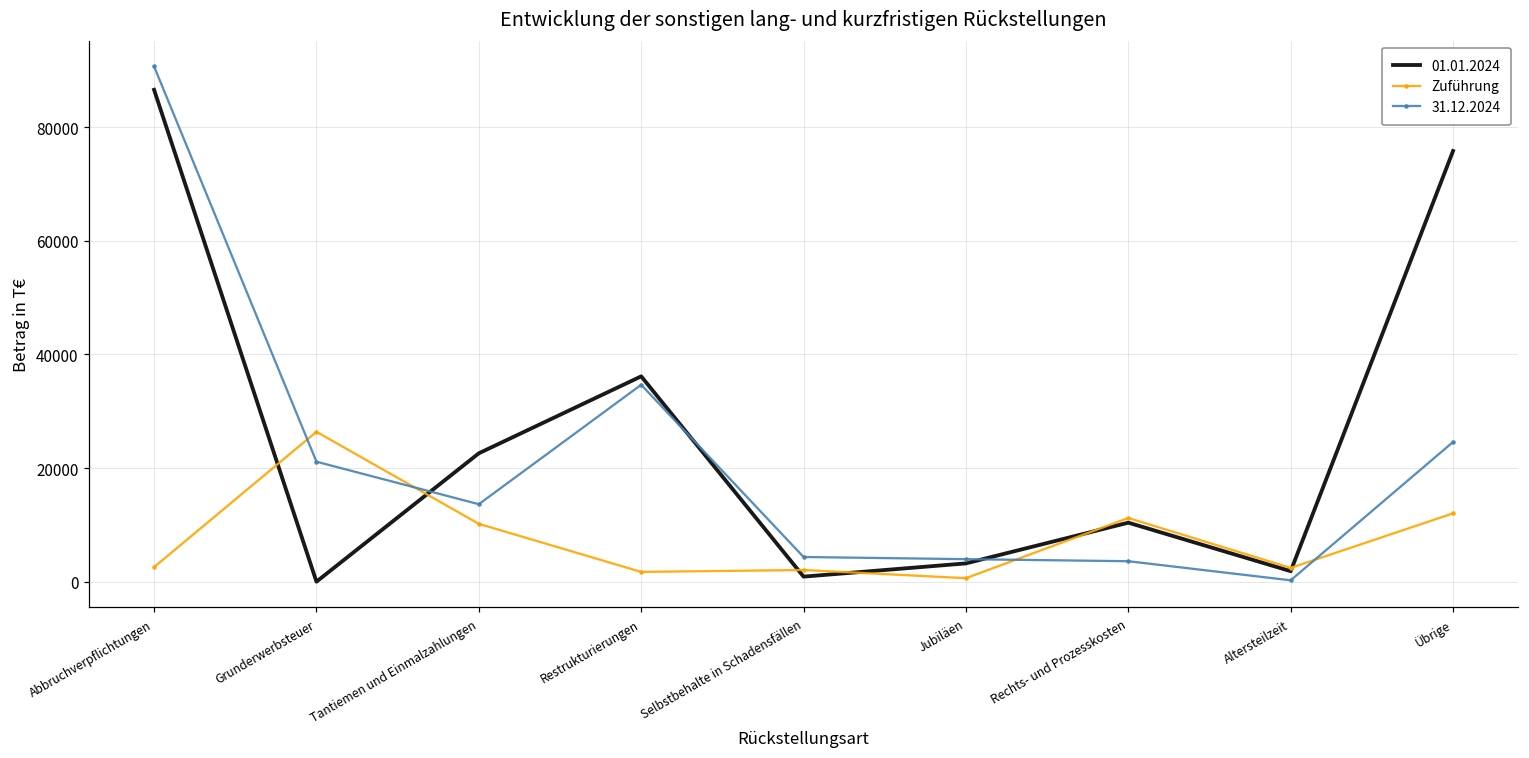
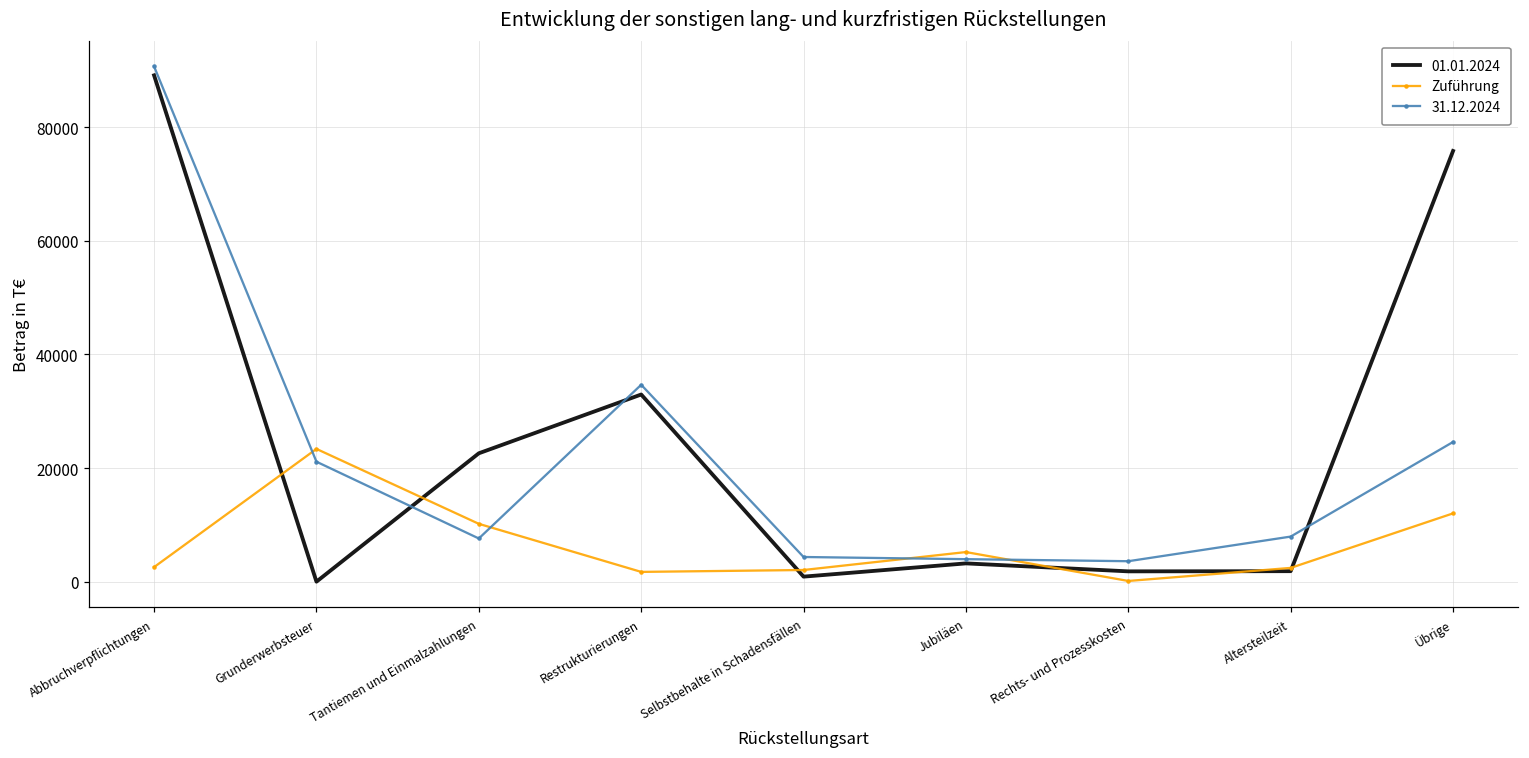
01.01.2024, Abbruchverpflichtungen: 87000 -> 89000
Zuführung, Grunderwerbsteuer: 26000 -> 23000
31.12.2024, Tantiemen und Einmalzahlungen: 14000 -> 8000
01.01.2024, Restrukturierungen: 36000 -> 33000
Zuführung, Jubiläen: 1000 -> 5000
01.01.2024, Rechts- und Prozesskosten: 10000 -> 2000
Zuführung, Rechts- und Prozesskosten: 11000 -> 0
31.12.2024, Altersteilzeit: 0 -> 8000
